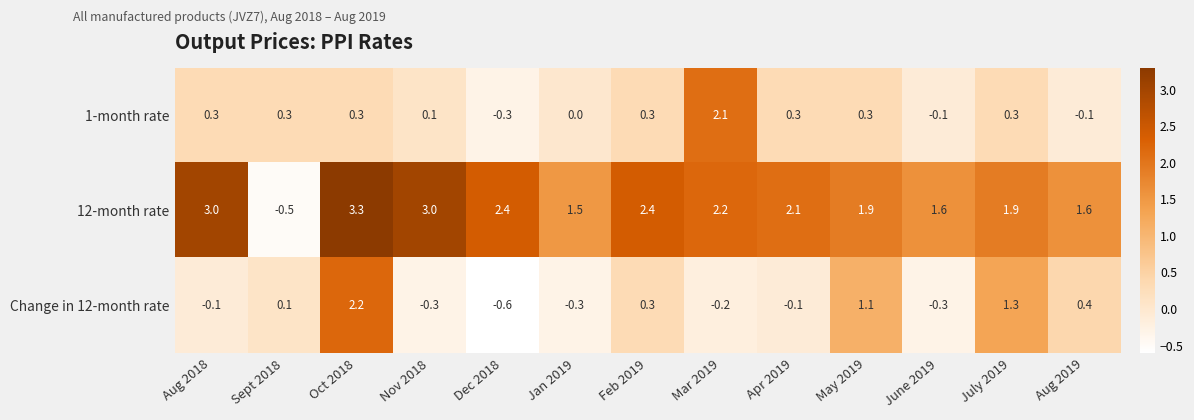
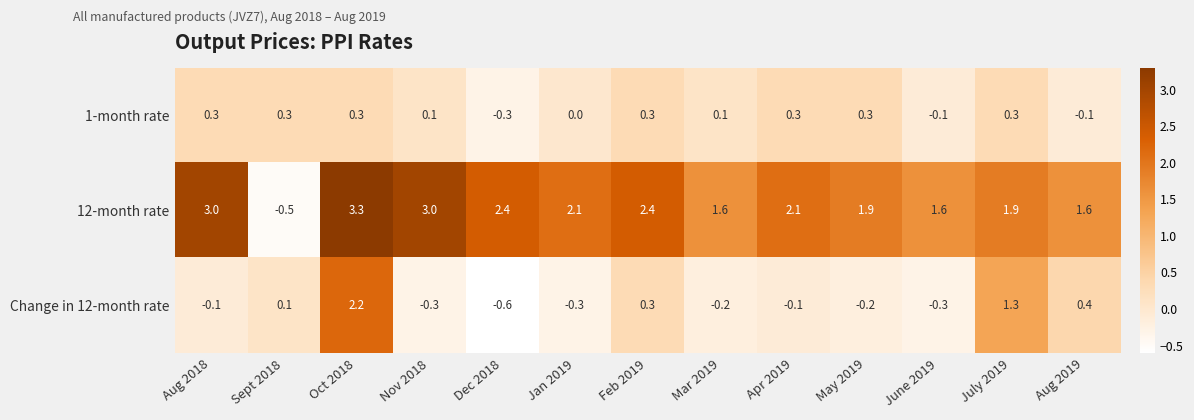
1-month rate, Mar 2019: 2.1 -> 0.1
12-month rate, Jan 2019: 1.5 -> 2.1
12-month rate, Mar 2019: 2.2 -> 1.6
Change in 12-month rate, May 2019: 1.1 -> -0.2
